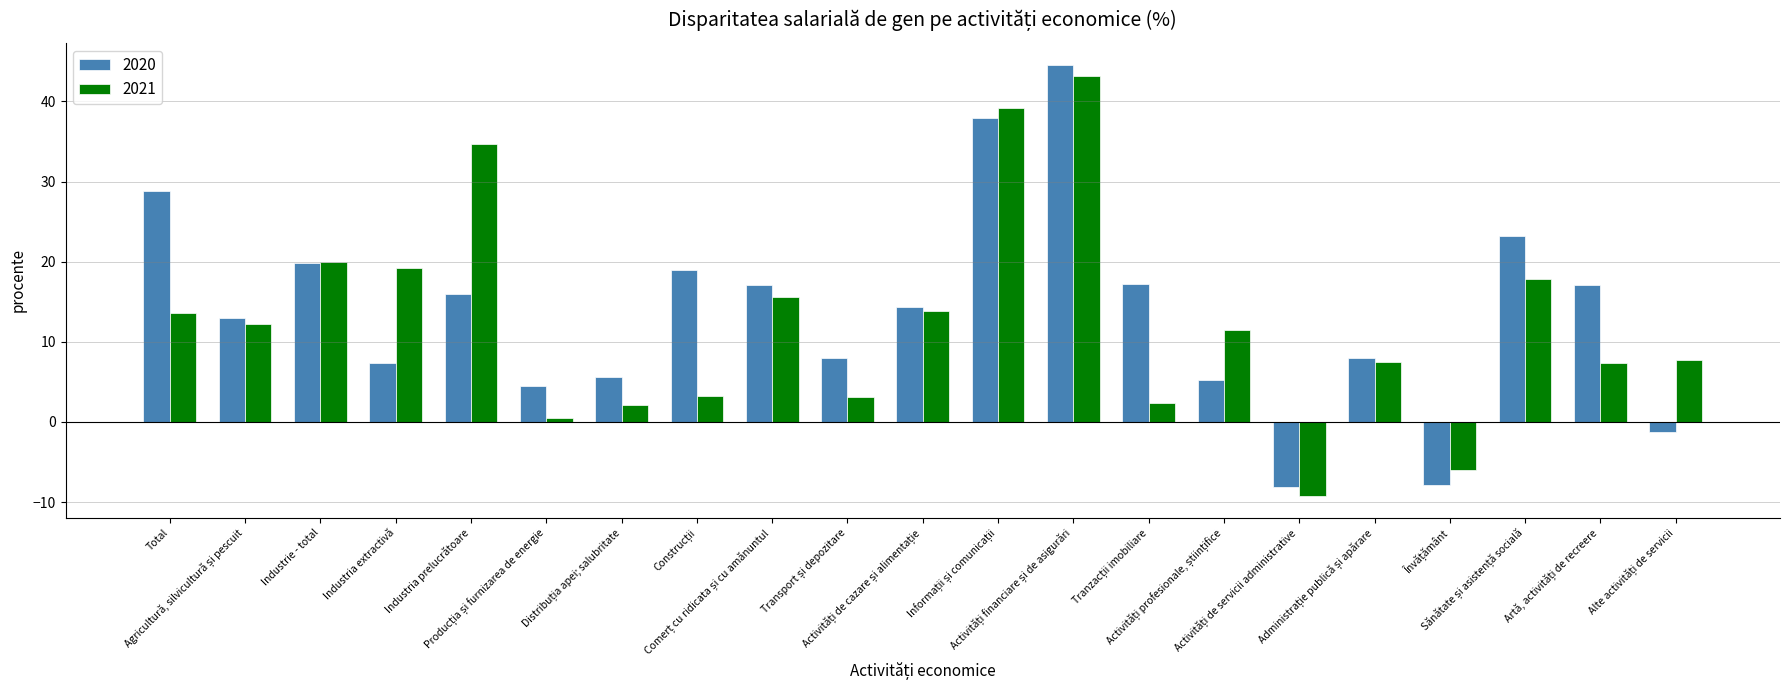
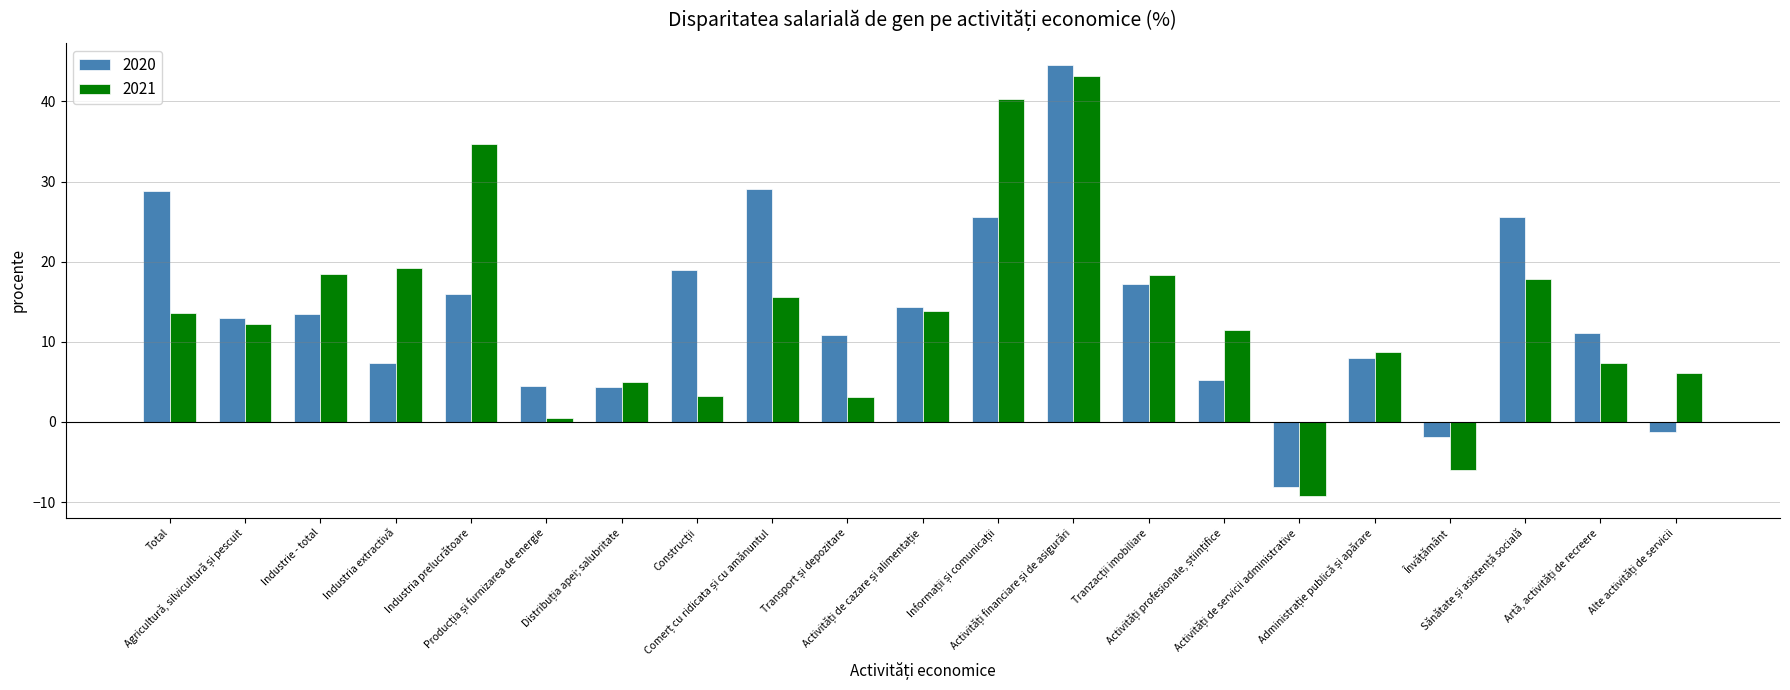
2020, Industrie - total: 20 -> 13
2021, Industrie - total: 20 -> 19
2020, Distribuția apei; salubritate: 6 -> 4
2021, Distribuția apei; salubritate: 2 -> 5
2020, Comerț cu ridicata și cu amănuntul: 17 -> 29
2020, Transport și depozitare: 8 -> 11
2020, Informații și comunicații: 38 -> 26
2021, Informații și comunicații: 39 -> 40
2021, Tranzacții imobiliare: 2 -> 18
2021, Administrație publică și apărare: 8 -> 9
2020, Învățământ: -8 -> -2
2020, Sănătate și asistență socială: 23 -> 26
2020, Artă, activități de recreere: 17 -> 11
2021, Alte activități de servicii: 8 -> 6
